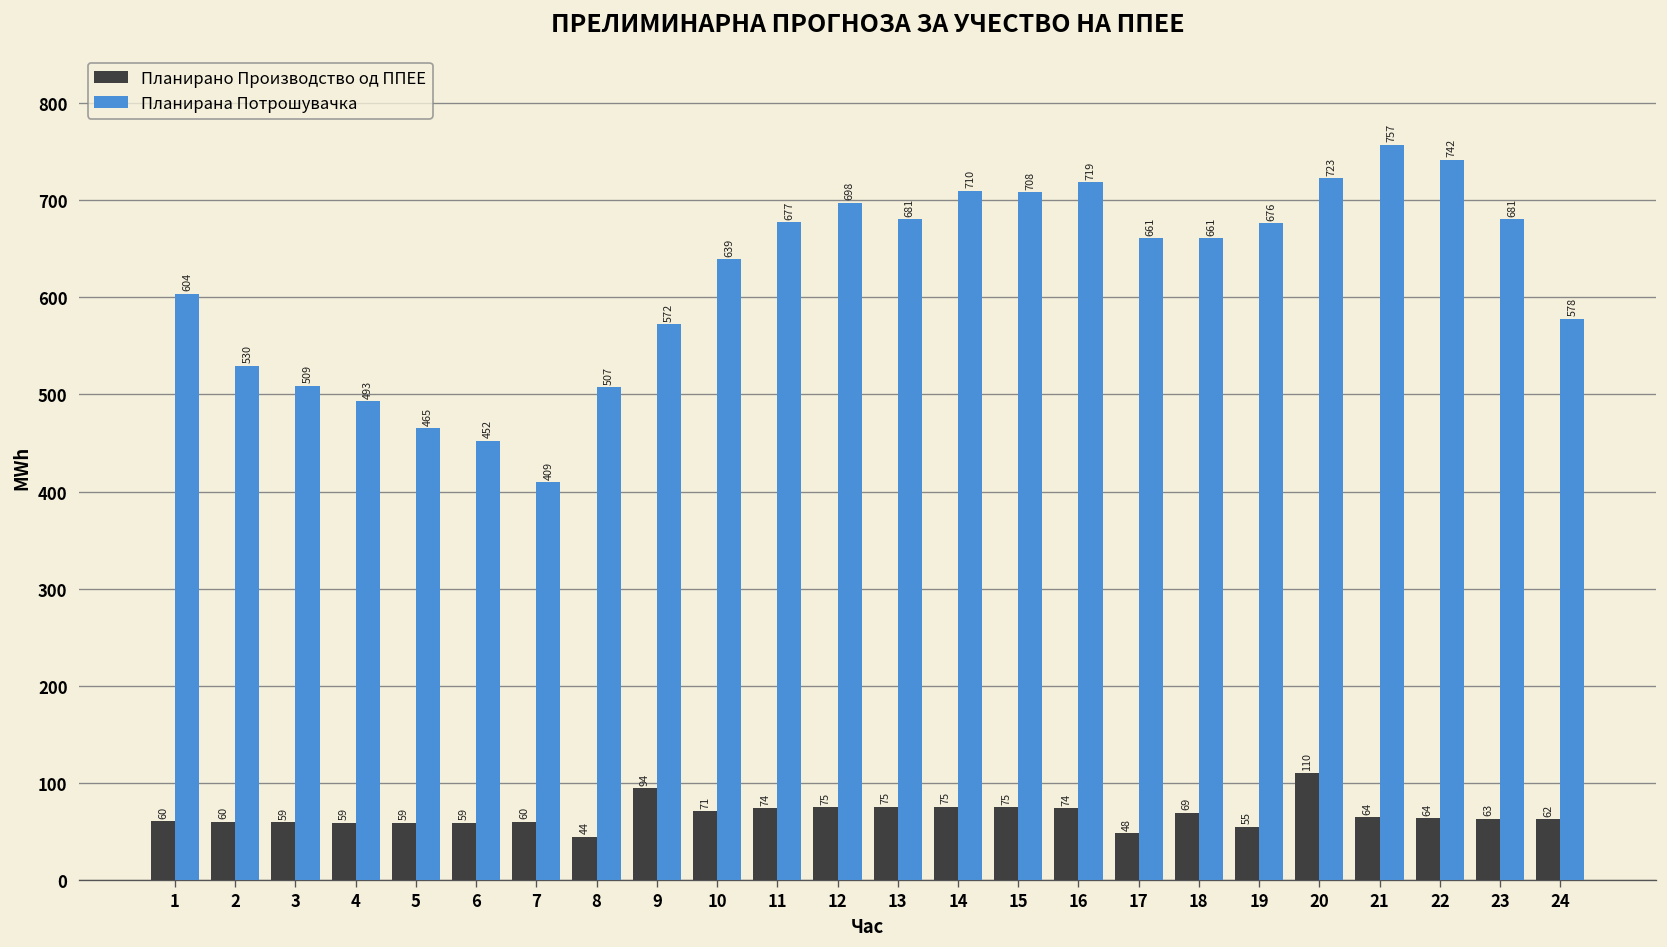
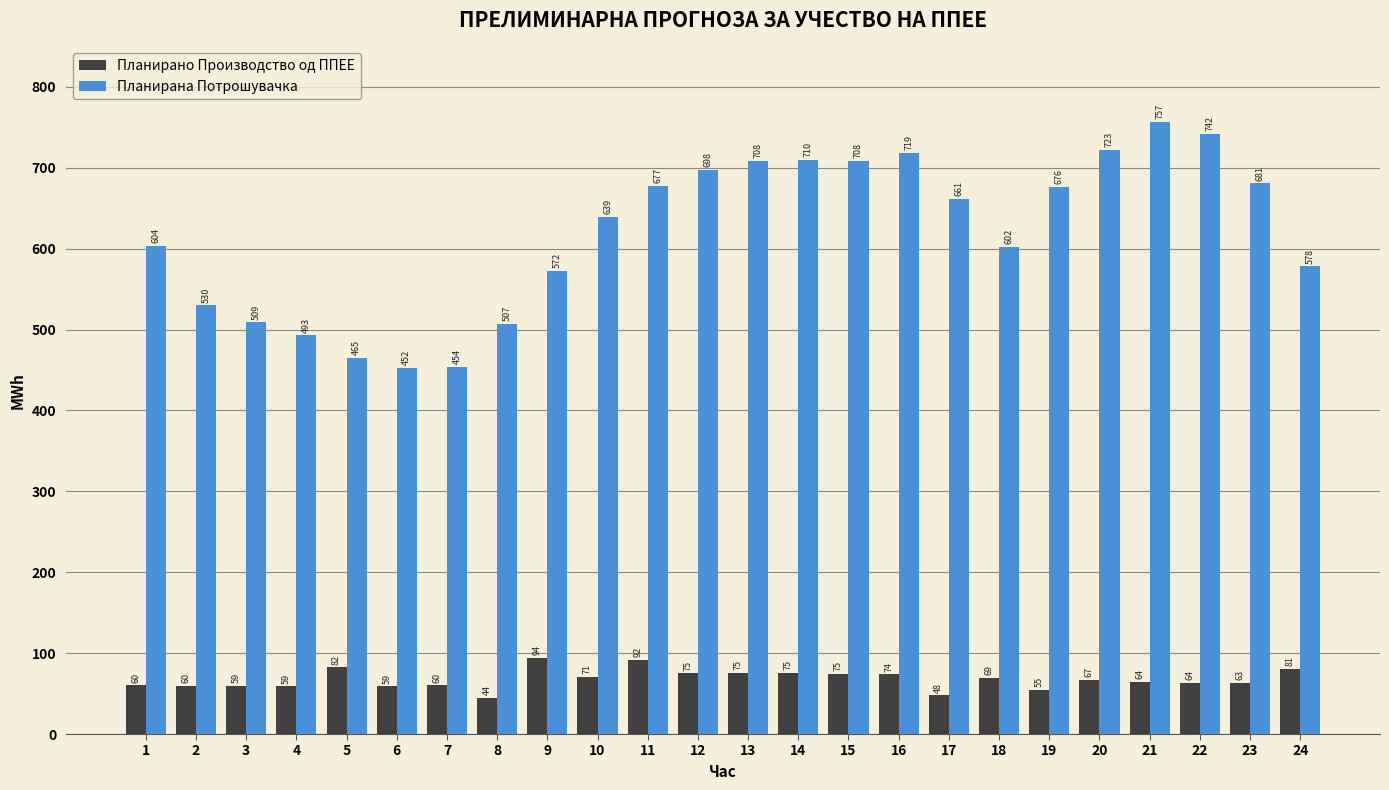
Планирано Производство од ППЕЕ, 5: 59 -> 82
Планирана Потрошувачка, 7: 409 -> 454
Планирано Производство од ППЕЕ, 11: 74 -> 92
Планирана Потрошувачка, 13: 681 -> 708
Планирана Потрошувачка, 18: 661 -> 602
Планирано Производство од ППЕЕ, 20: 110 -> 67
Планирано Производство од ППЕЕ, 24: 62 -> 81
